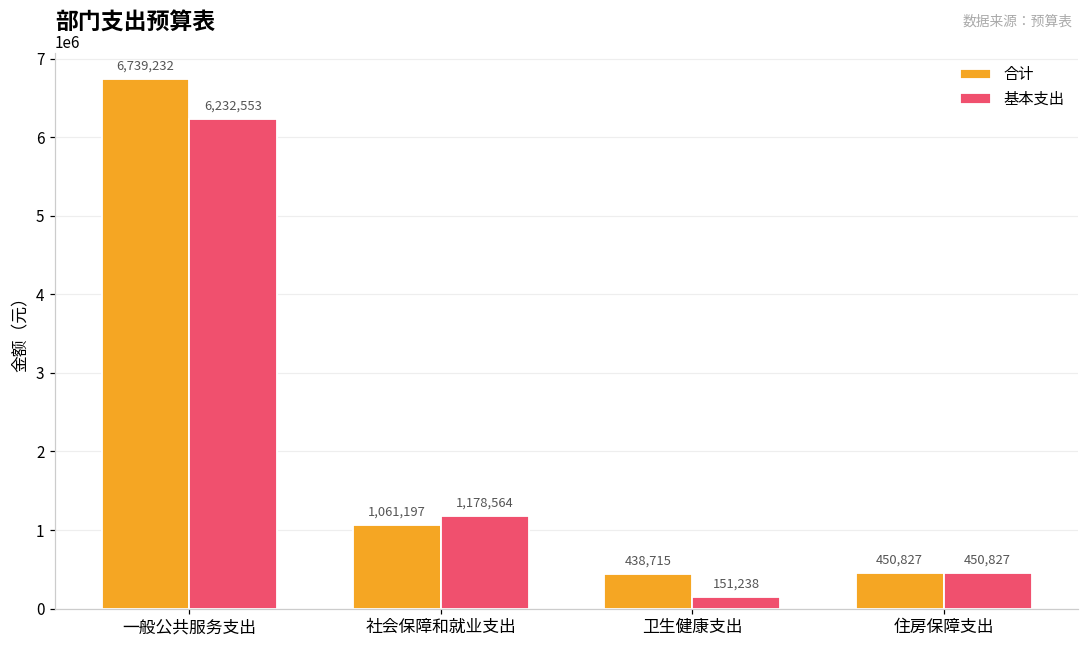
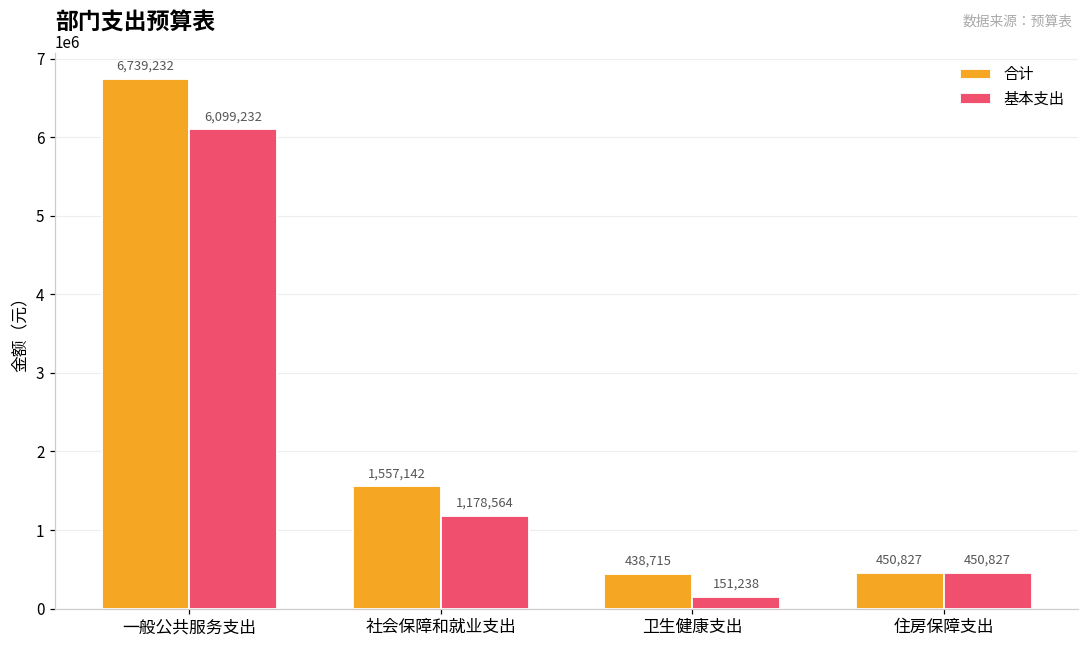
基本支出, 一般公共服务支出: 6,232,553 -> 6,099,232
合计, 社会保障和就业支出: 1,061,197 -> 1,557,142
